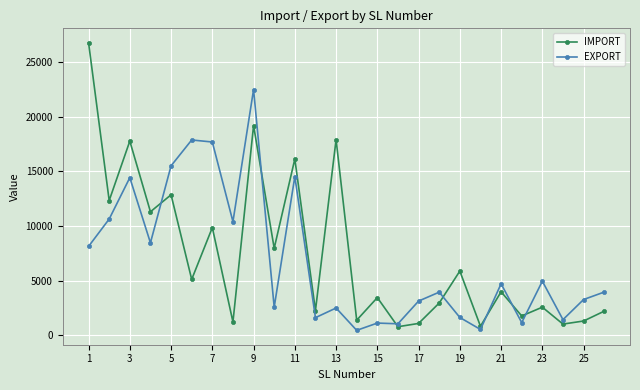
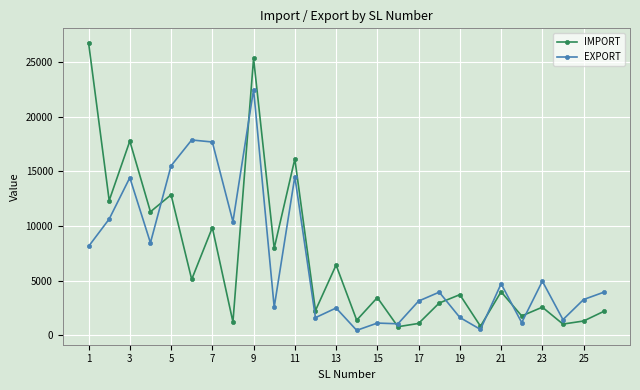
IMPORT, 9: 19200 -> 25300
IMPORT, 13: 17900 -> 6400
IMPORT, 19: 5900 -> 3700
